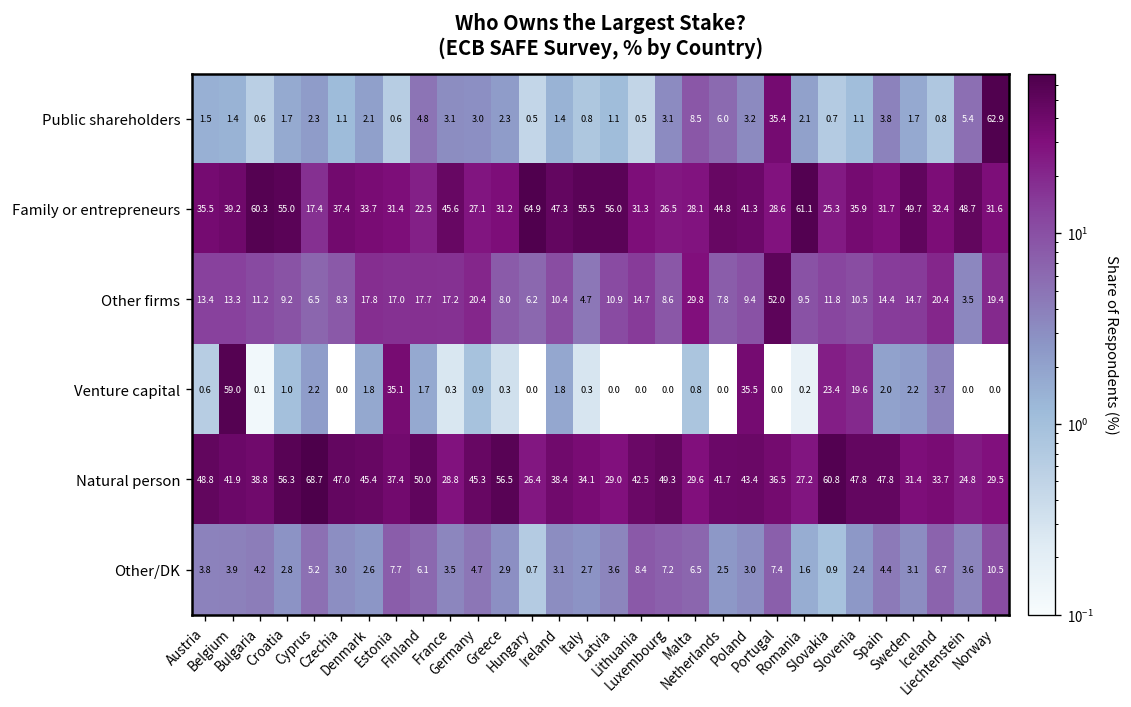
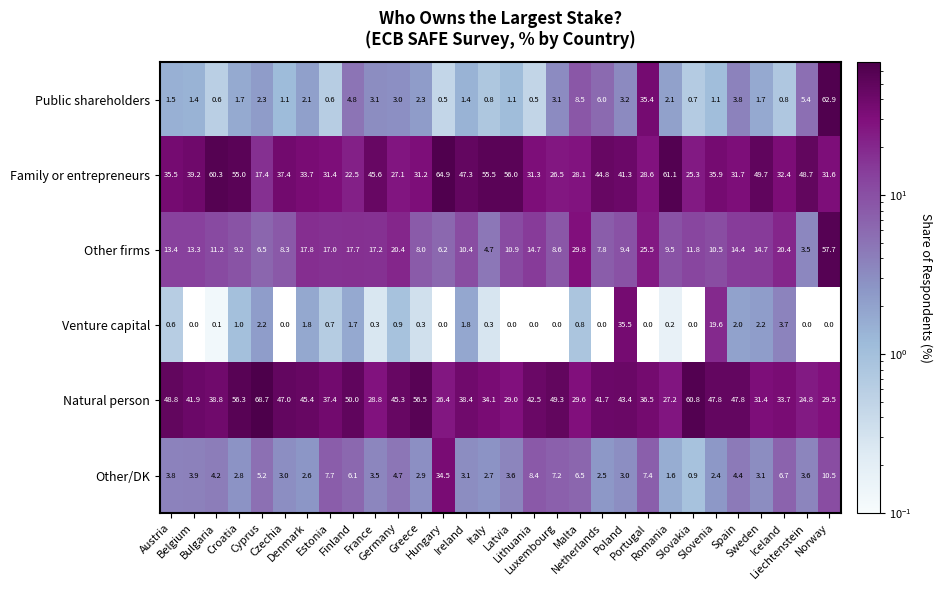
Other firms, Portugal: 52.0 -> 25.5
Other firms, Norway: 19.4 -> 57.7
Venture capital, Belgium: 59.0 -> 0.0
Venture capital, Estonia: 35.1 -> 0.7
Venture capital, Slovakia: 23.4 -> 0.0
Other/DK, Hungary: 0.7 -> 34.5
